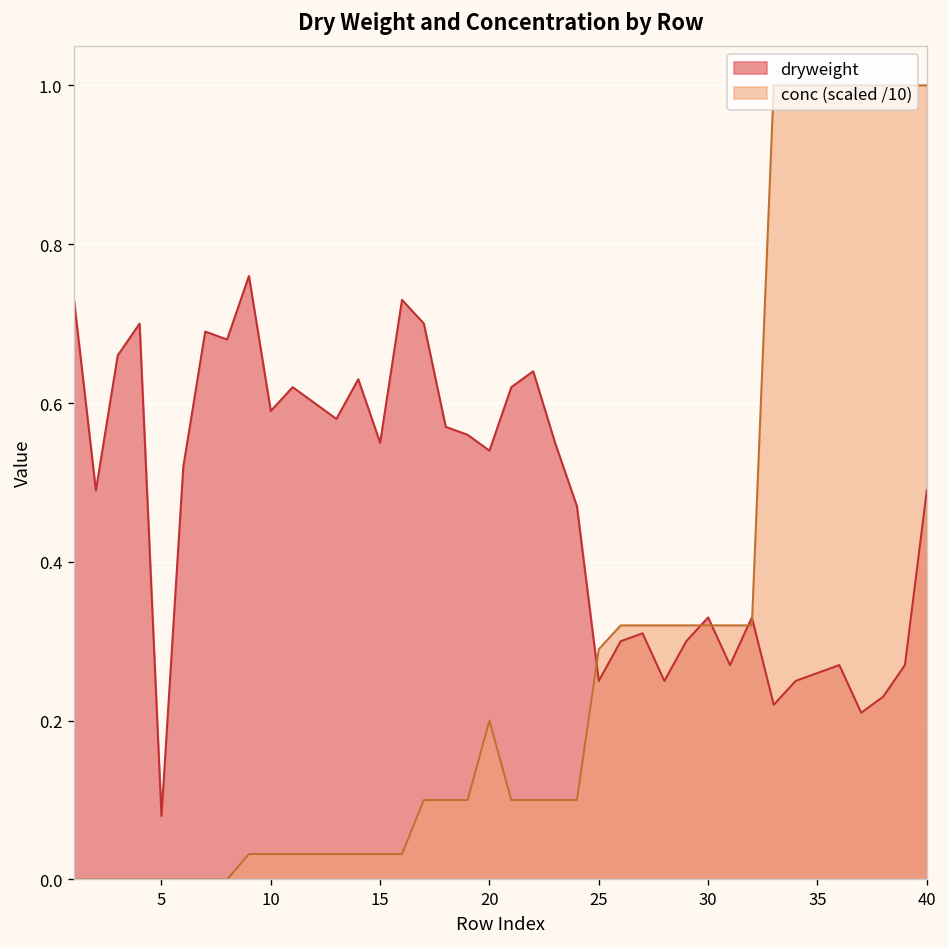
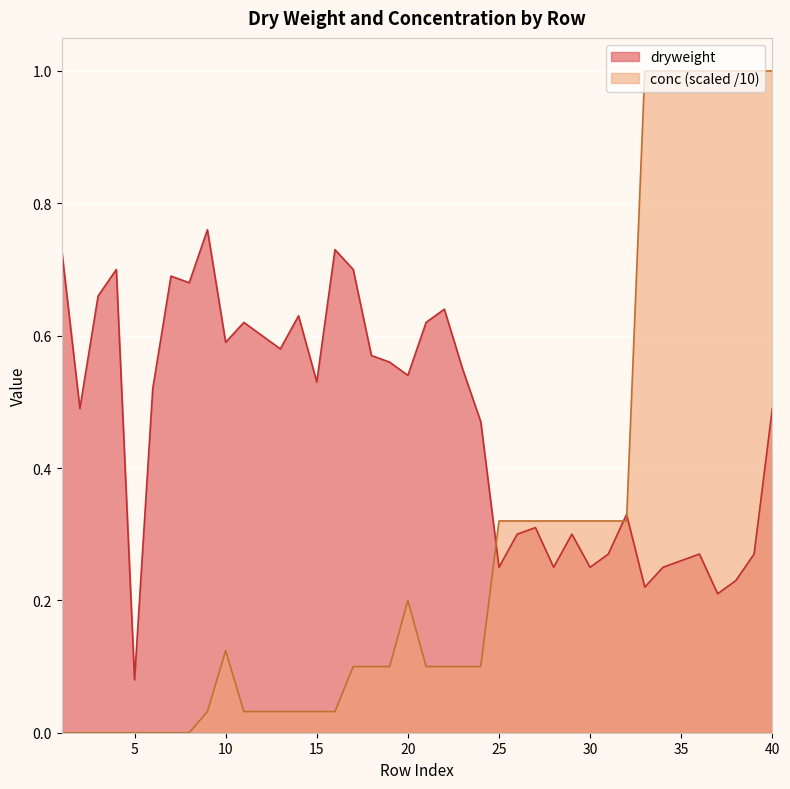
conc (scaled /10), 10: 0.03 -> 0.12
dryweight, 15: 0.55 -> 0.53
conc (scaled /10), 25: 0.29 -> 0.32
dryweight, 30: 0.33 -> 0.25
